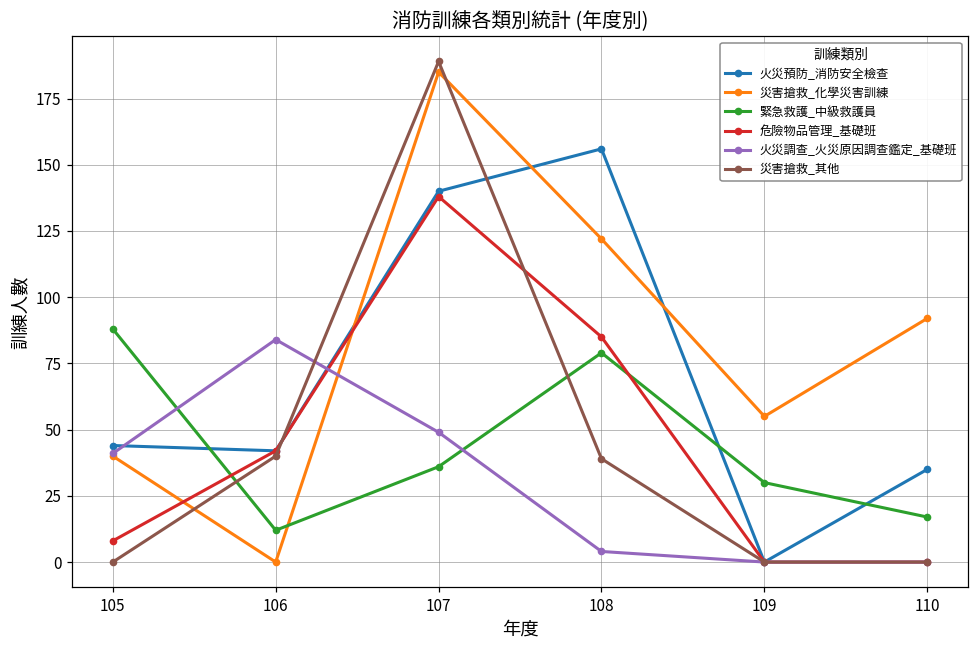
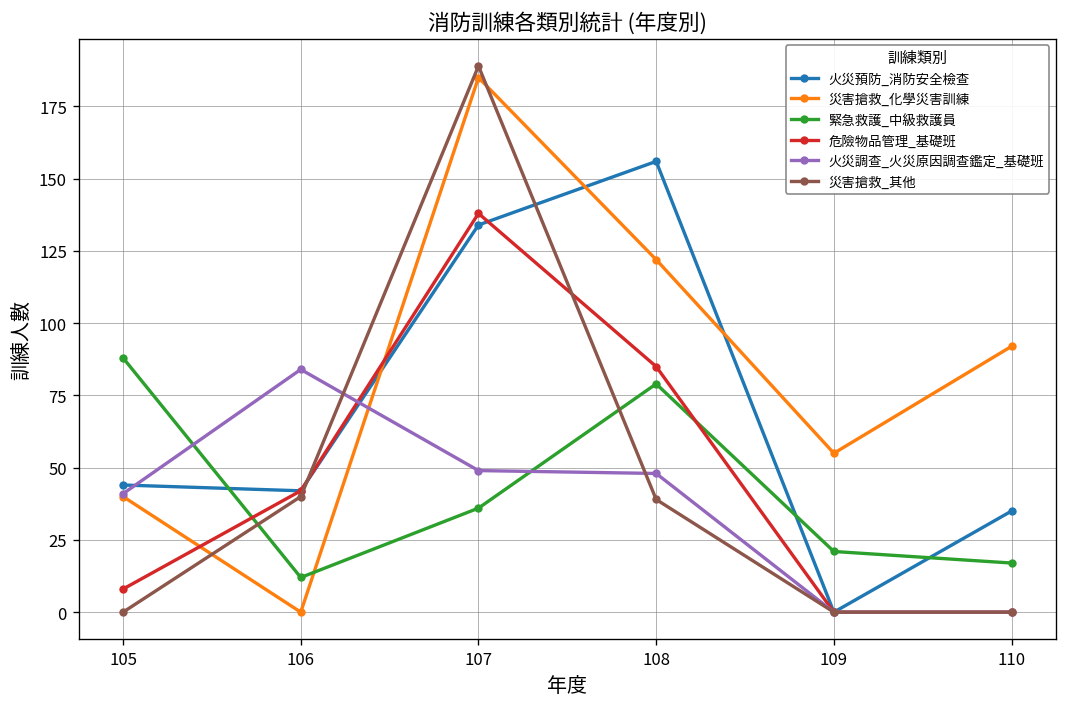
火災預防_消防安全檢查, 107: 140 -> 134
火災調查_火災原因調查鑑定_基礎班, 108: 4 -> 48
緊急救護_中級救護員, 109: 30 -> 21
